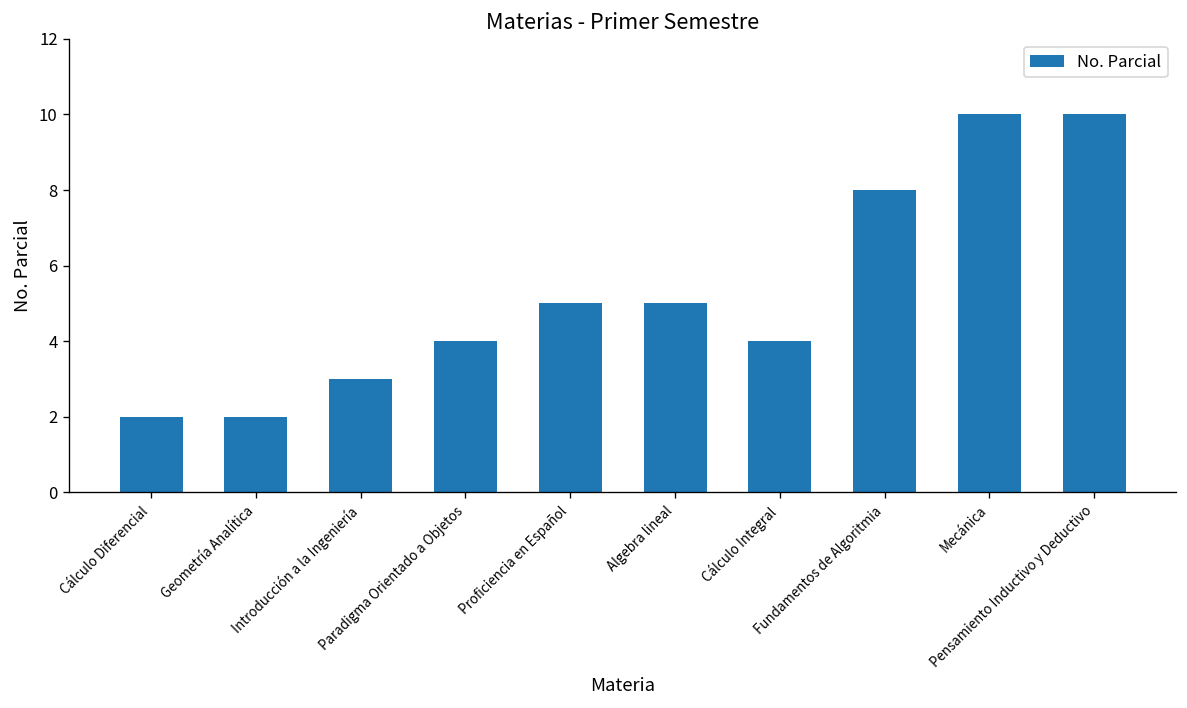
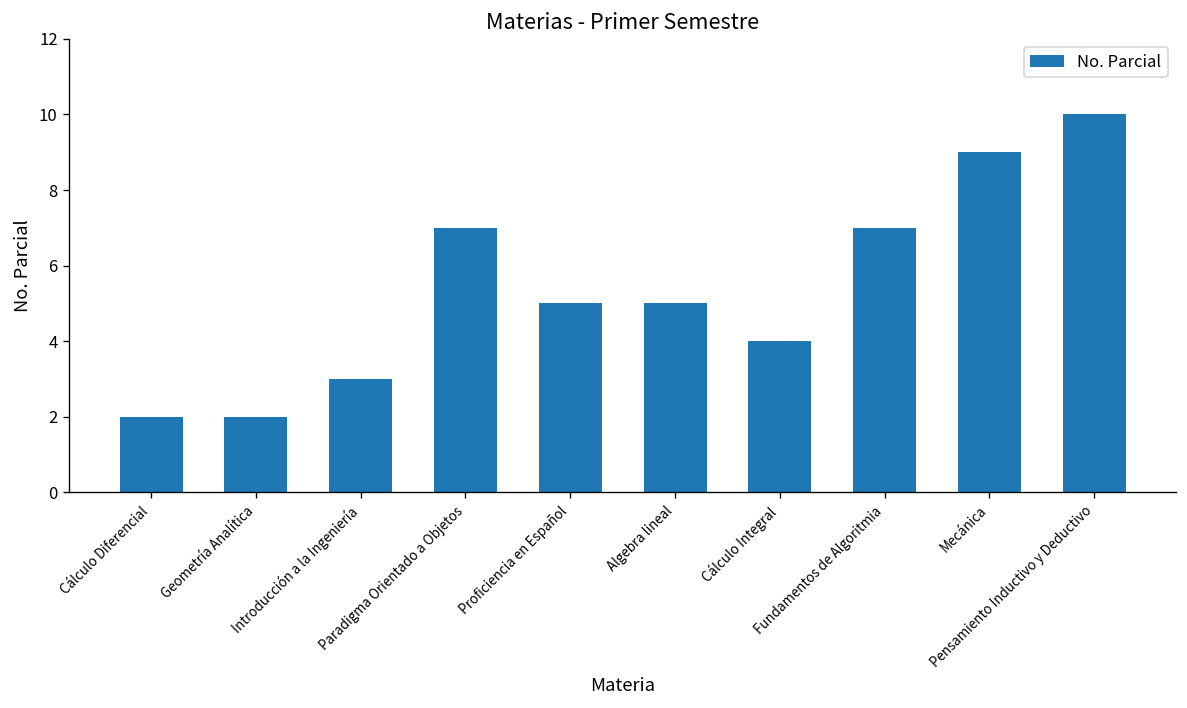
Paradigma Orientado a Objetos: 4 -> 7
Fundamentos de Algoritmia: 8 -> 7
Mecánica: 10 -> 9
